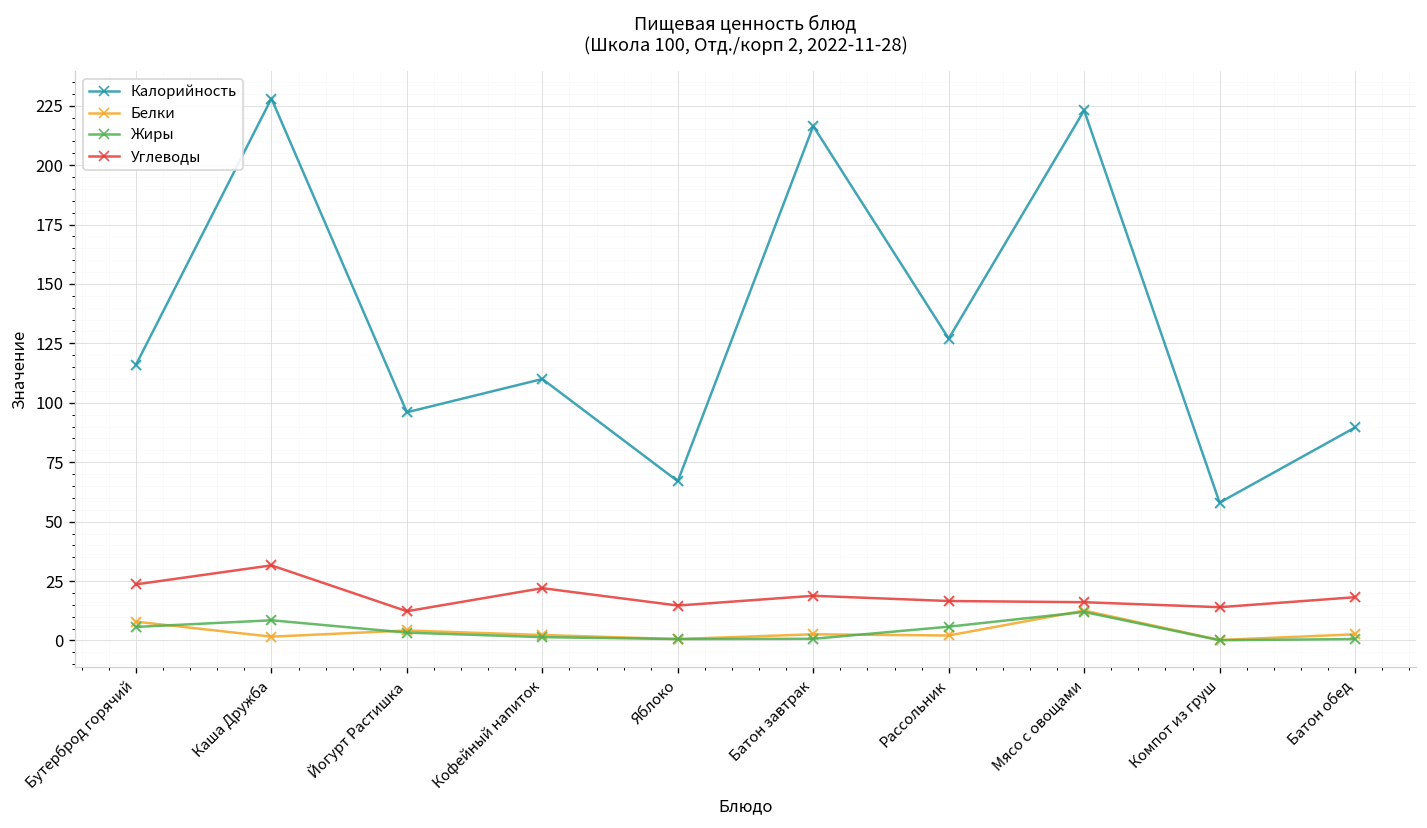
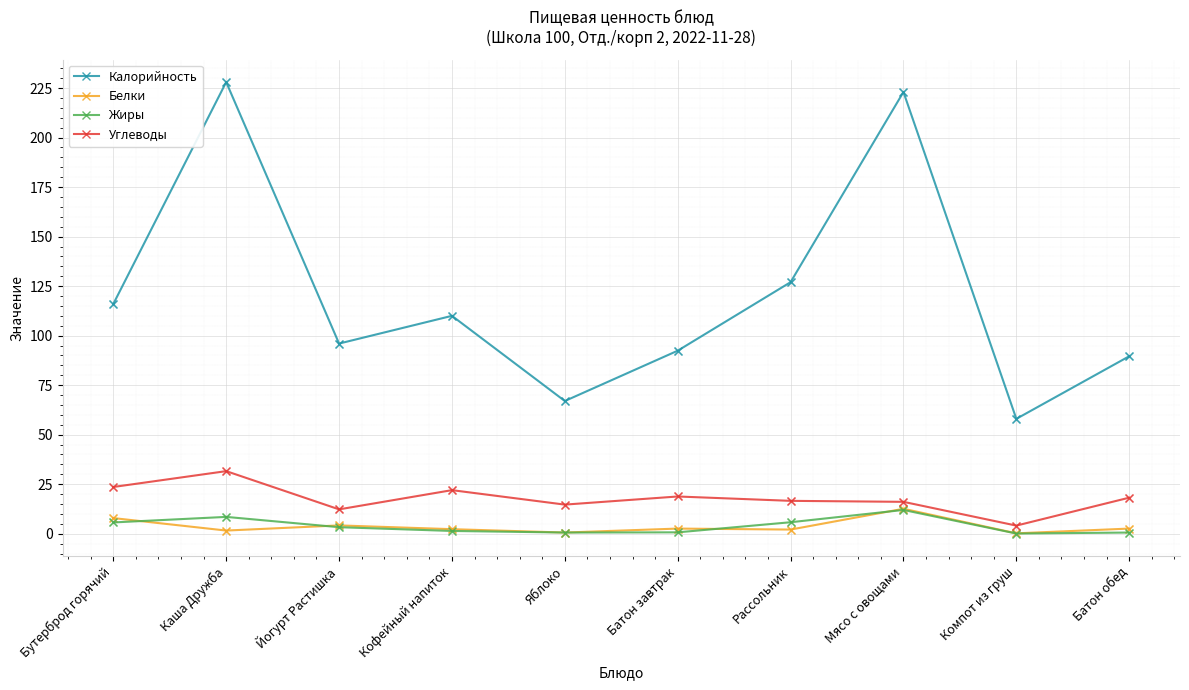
Калорийность, Батон завтрак: 216 -> 92
Углеводы, Компот из груш: 14 -> 4
